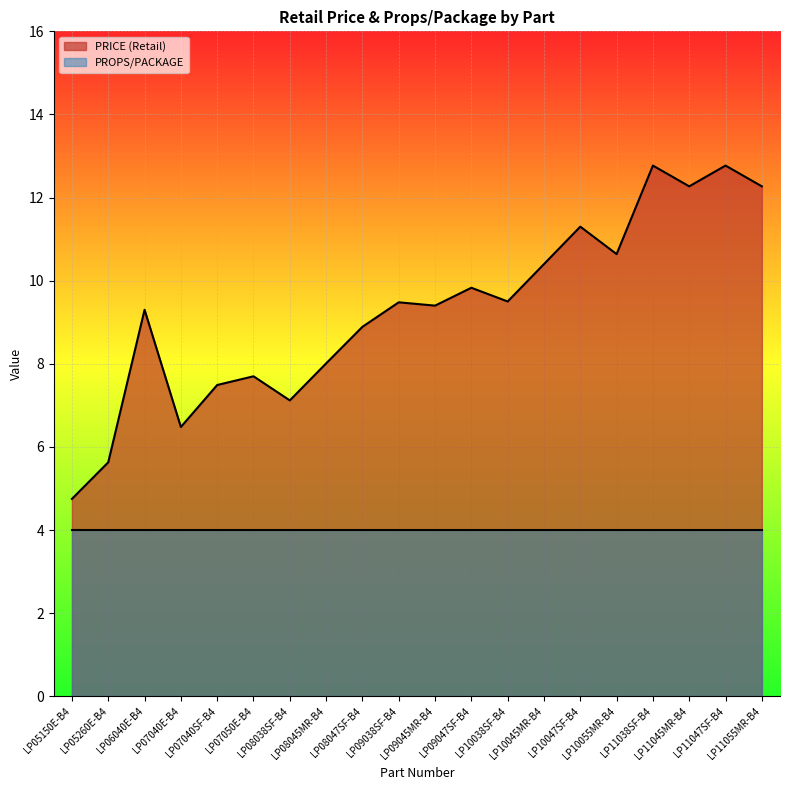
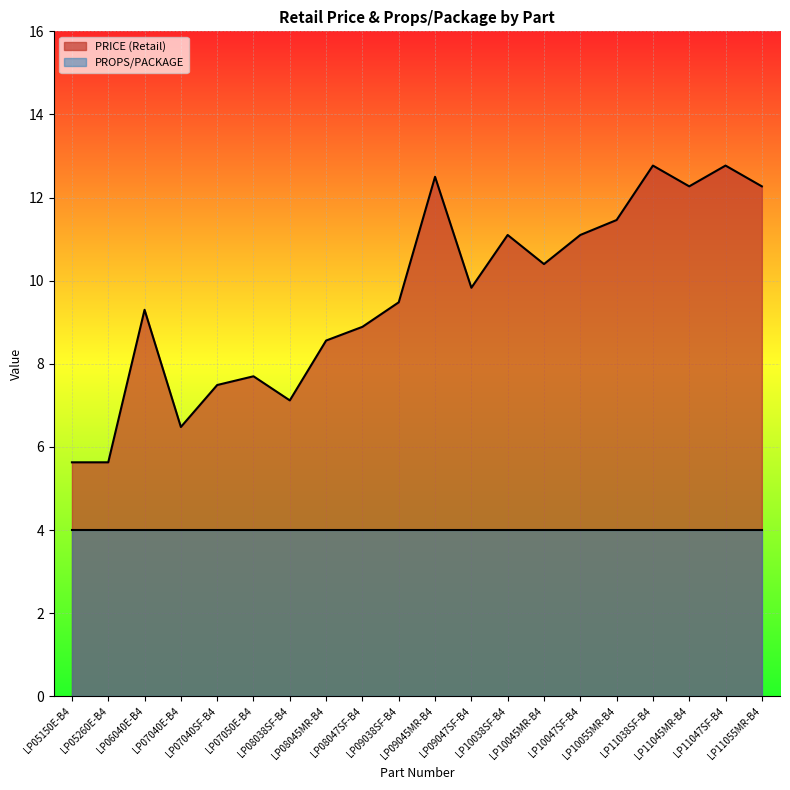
PRICE (Retail), LP05150E-B4: 4.8 -> 5.6
PRICE (Retail), LP08045MR-B4: 8.0 -> 8.6
PRICE (Retail), LP09045MR-B4: 9.4 -> 12.5
PRICE (Retail), LP10038SF-B4: 9.5 -> 11.1
PRICE (Retail), LP10047SF-B4: 11.3 -> 11.1
PRICE (Retail), LP10055MR-B4: 10.6 -> 11.5
